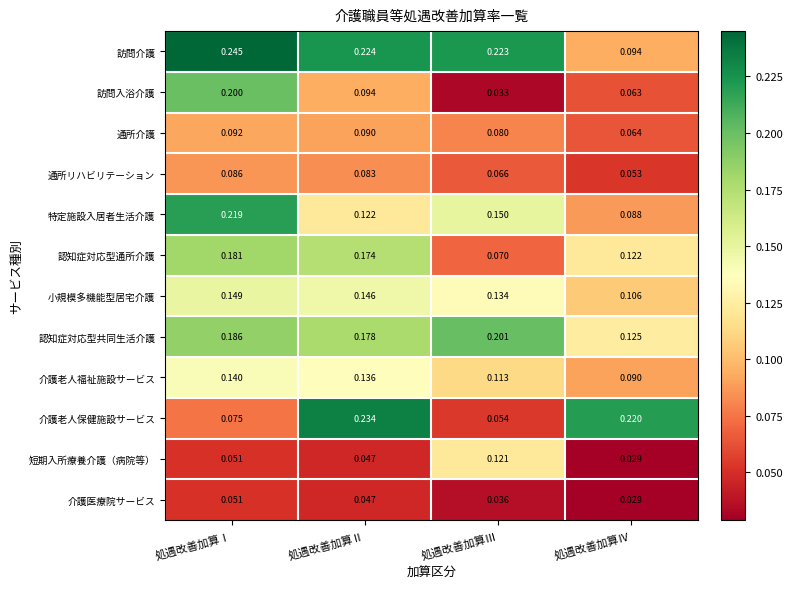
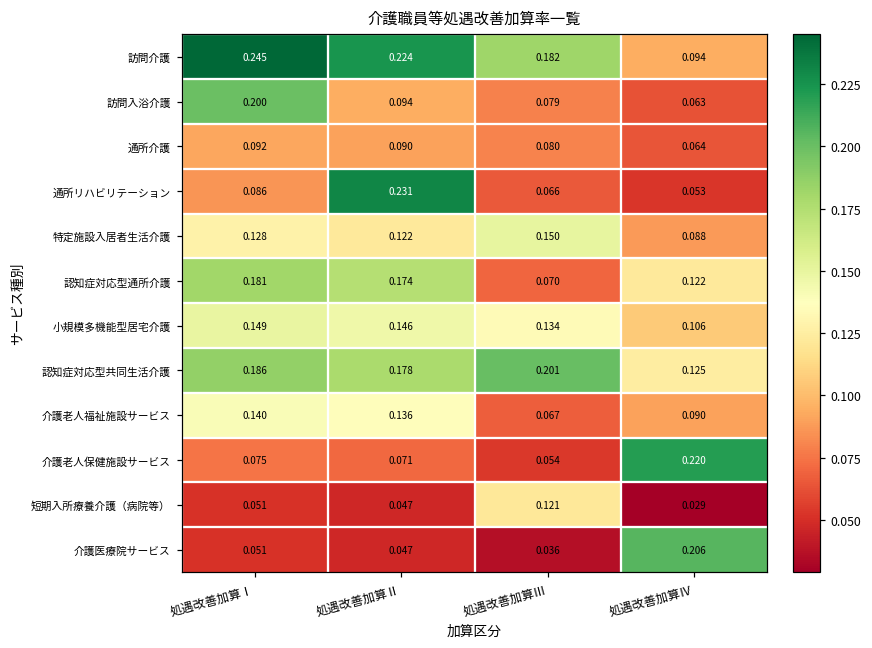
訪問介護, 処遇改善加算Ⅲ: 0.223 -> 0.182
訪問入浴介護, 処遇改善加算Ⅲ: 0.033 -> 0.079
通所リハビリテーション, 処遇改善加算Ⅱ: 0.083 -> 0.231
特定施設入居者生活介護, 処遇改善加算Ⅰ: 0.219 -> 0.128
介護老人福祉施設サービス, 処遇改善加算Ⅲ: 0.113 -> 0.067
介護老人保健施設サービス, 処遇改善加算Ⅱ: 0.234 -> 0.071
介護医療院サービス, 処遇改善加算Ⅳ: 0.029 -> 0.206
